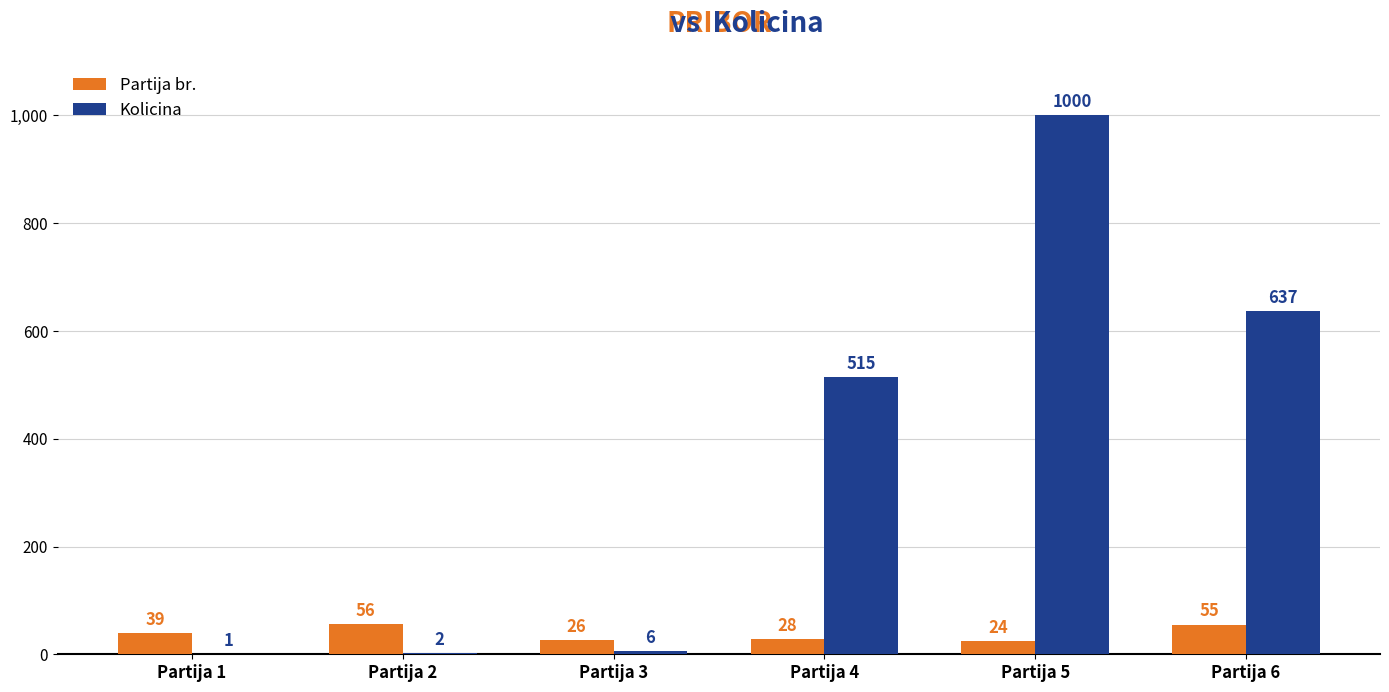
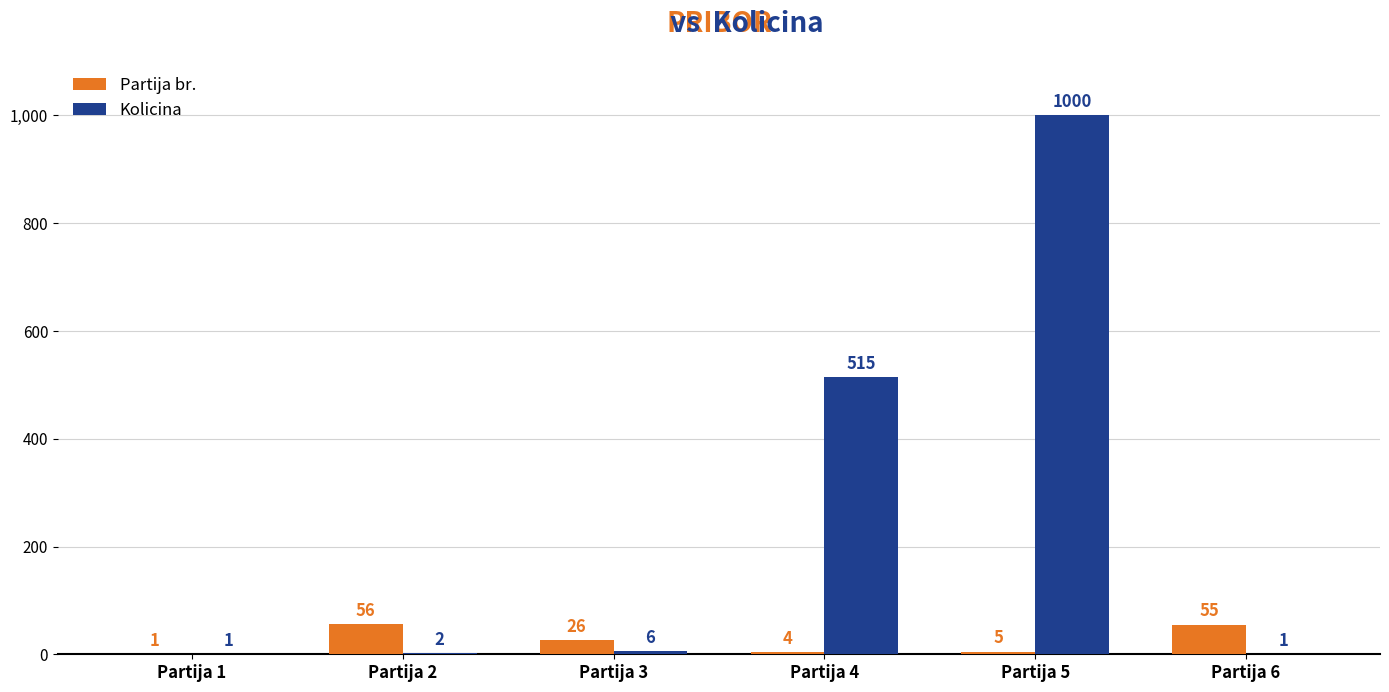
Partija br., Partija 1: 39 -> 1
Partija br., Partija 4: 28 -> 4
Partija br., Partija 5: 24 -> 5
Kolicina, Partija 6: 637 -> 1
